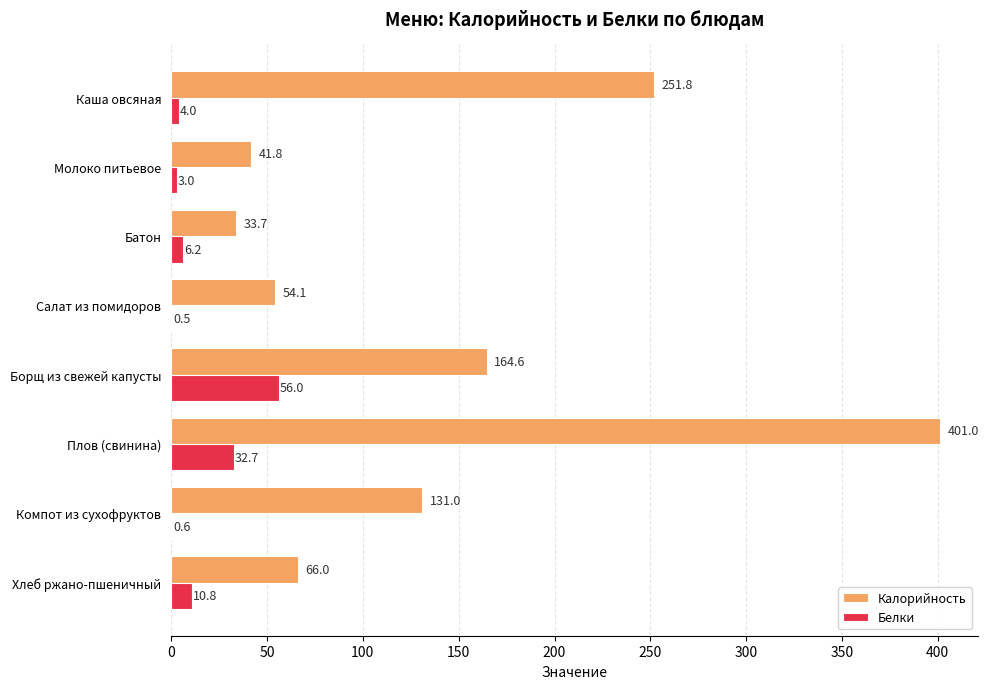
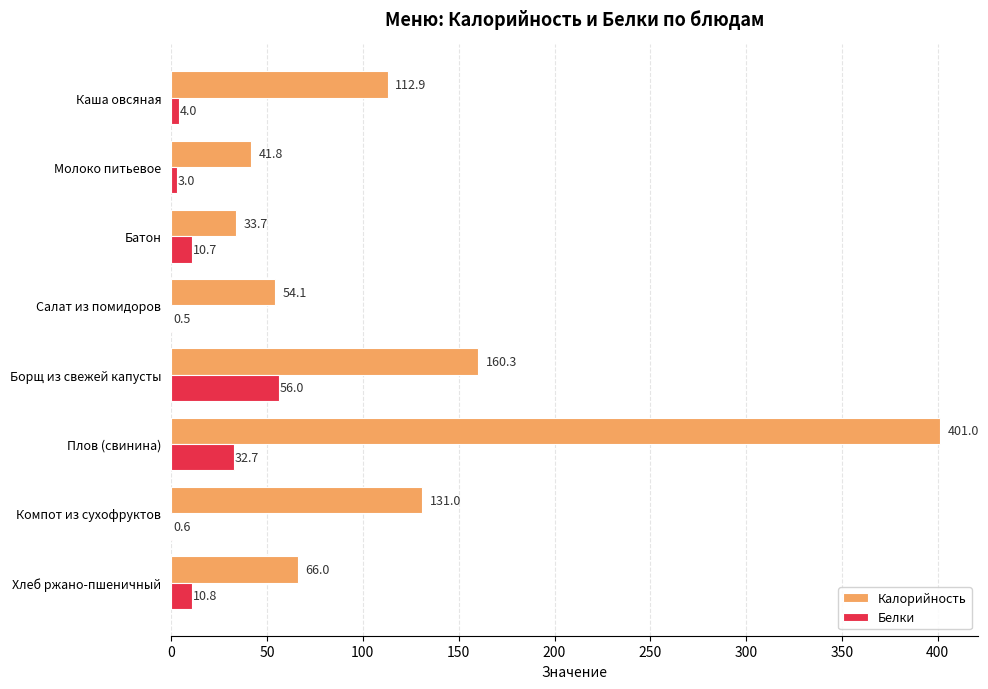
Калорийность, Каша овсяная: 251.8 -> 112.9
Белки, Батон: 6.2 -> 10.7
Калорийность, Борщ из свежей капусты: 164.6 -> 160.3
